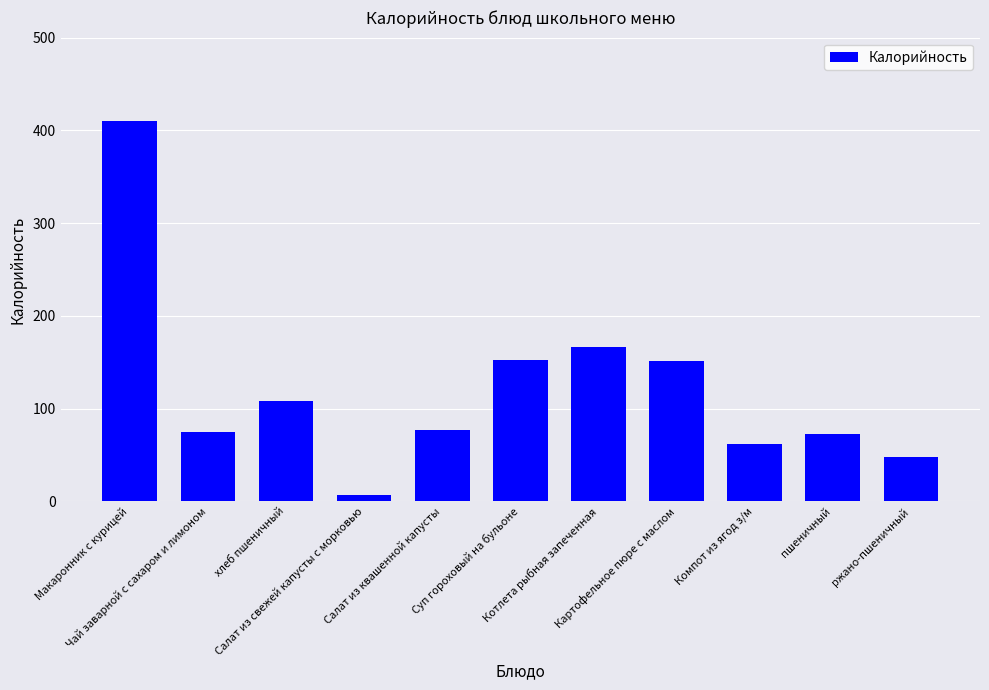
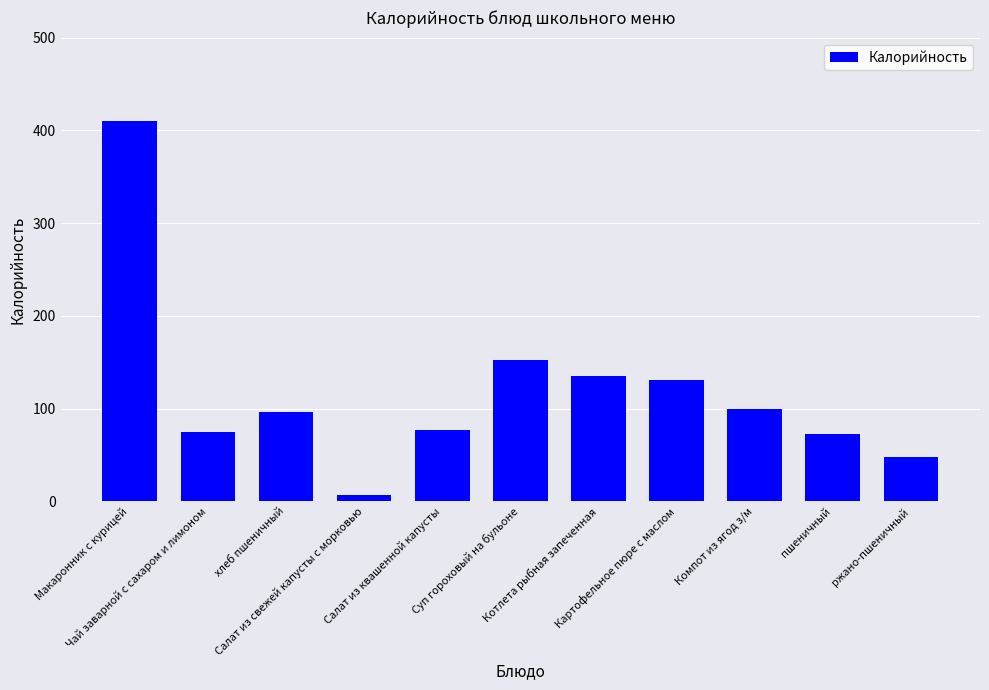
хлеб пшеничный: 110 -> 100
Котлета рыбная запеченная: 170 -> 140
Картофельное пюре с маслом: 150 -> 130
Компот из ягод з/м: 60 -> 100
